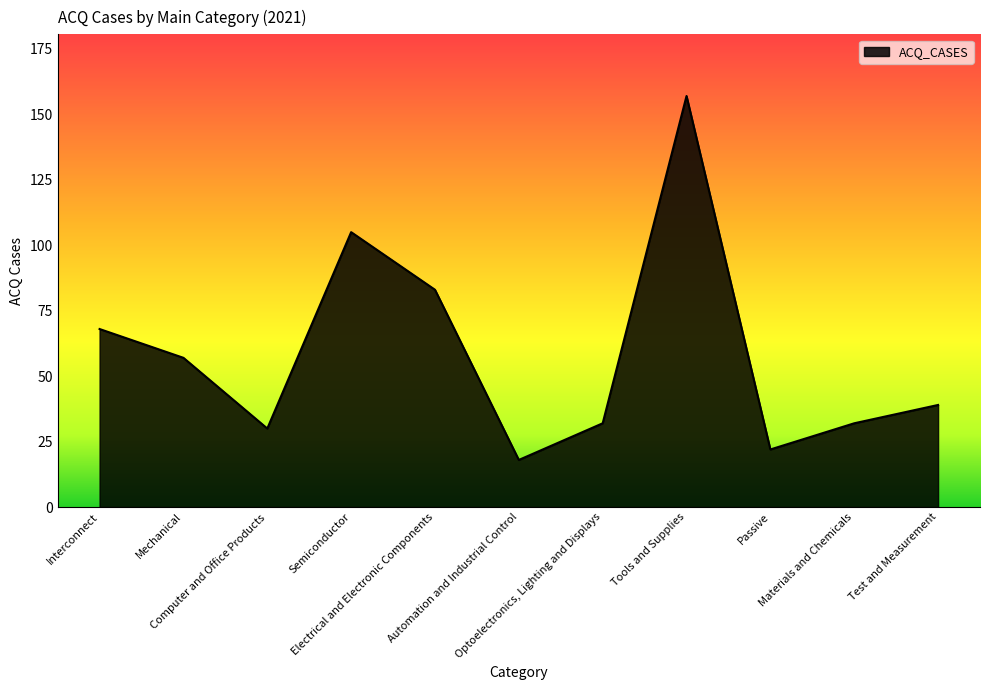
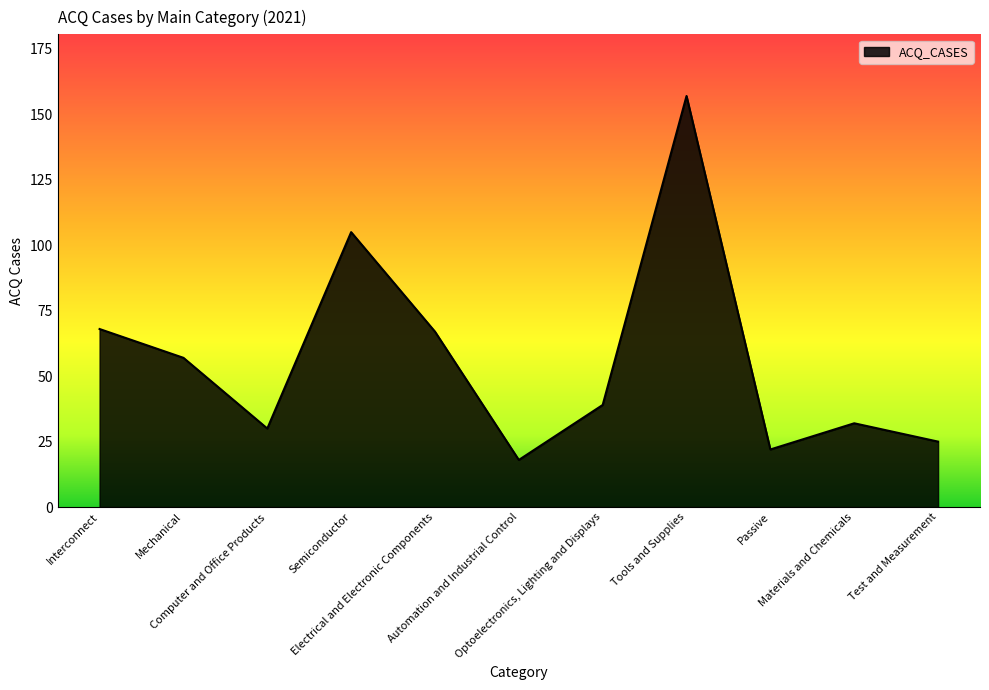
Electrical and Electronic Components: 83 -> 67
Optoelectronics, Lighting and Displays: 32 -> 39
Test and Measurement: 39 -> 25
